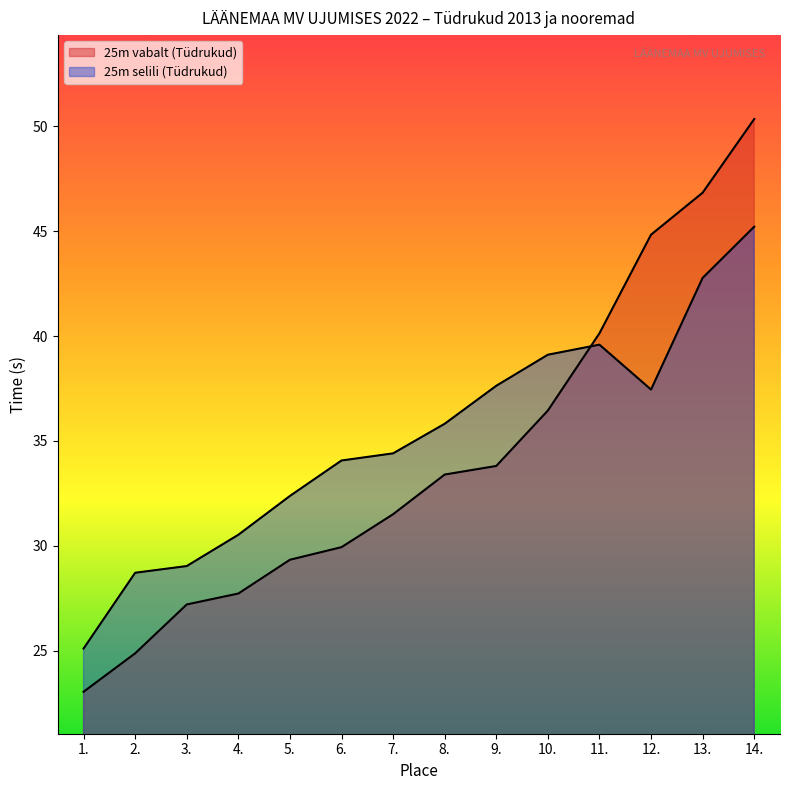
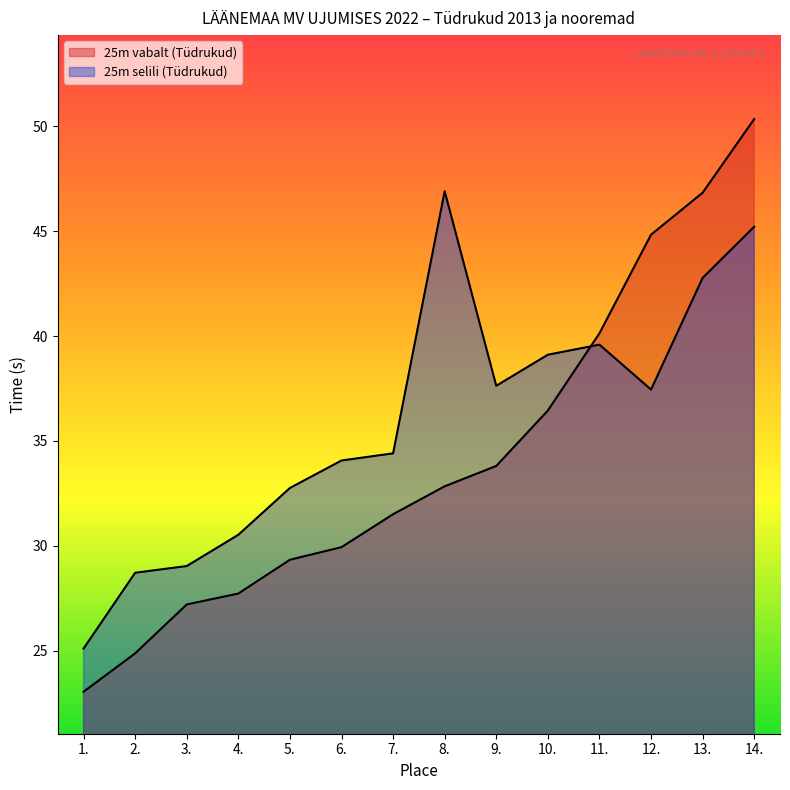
25m selili (Tüdrukud), 5.: 32.4 -> 32.8
25m vabalt (Tüdrukud), 8.: 33.4 -> 32.8
25m selili (Tüdrukud), 8.: 35.8 -> 46.9
